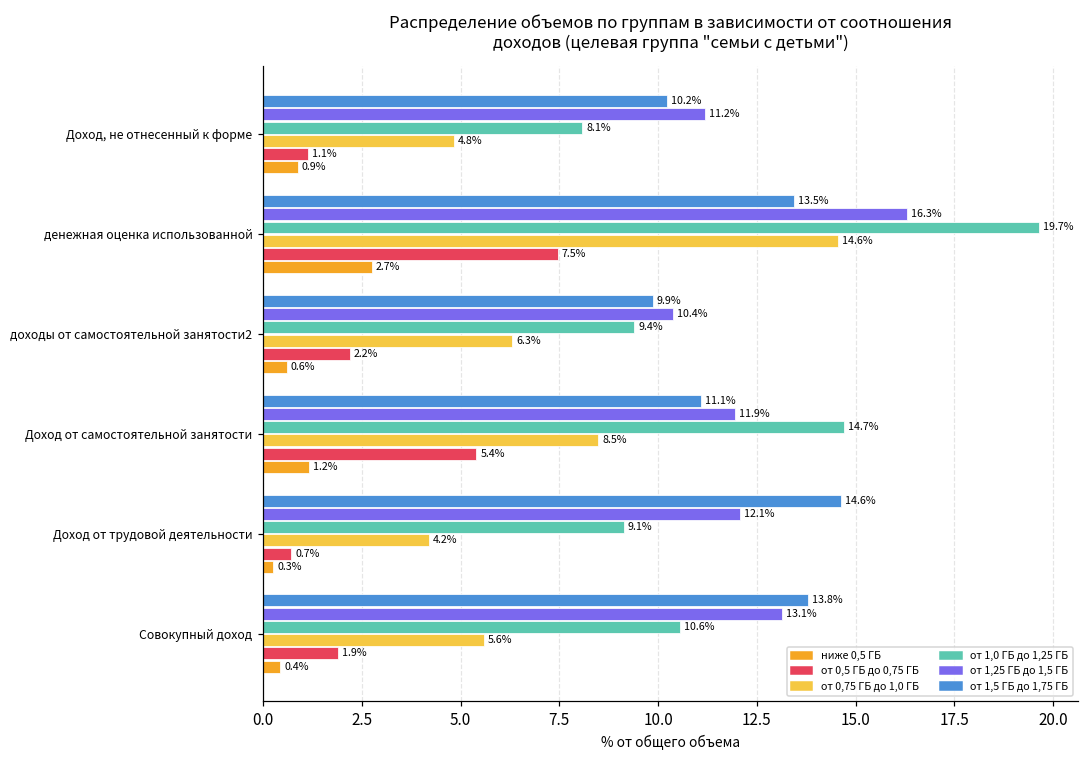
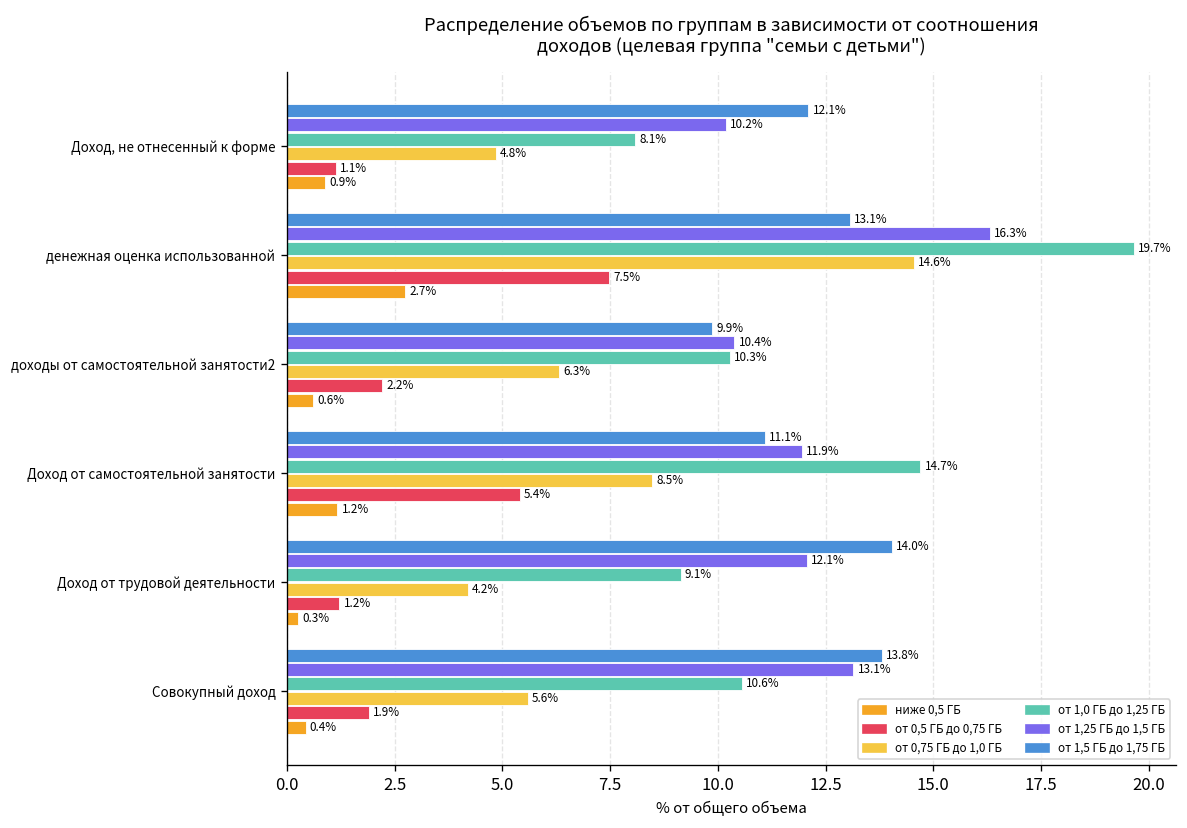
от 1,5 ГБ до 1,75 ГБ, Доход, не отнесенный к форме: 10.2% -> 12.1%
от 1,25 ГБ до 1,5 ГБ, Доход, не отнесенный к форме: 11.2% -> 10.2%
от 1,5 ГБ до 1,75 ГБ, денежная оценка использованной: 13.5% -> 13.1%
от 1,0 ГБ до 1,25 ГБ, доходы от самостоятельной занятости2: 9.4% -> 10.3%
от 1,5 ГБ до 1,75 ГБ, Доход от трудовой деятельности: 14.6% -> 14.0%
от 0,5 ГБ до 0,75 ГБ, Доход от трудовой деятельности: 0.7% -> 1.2%
